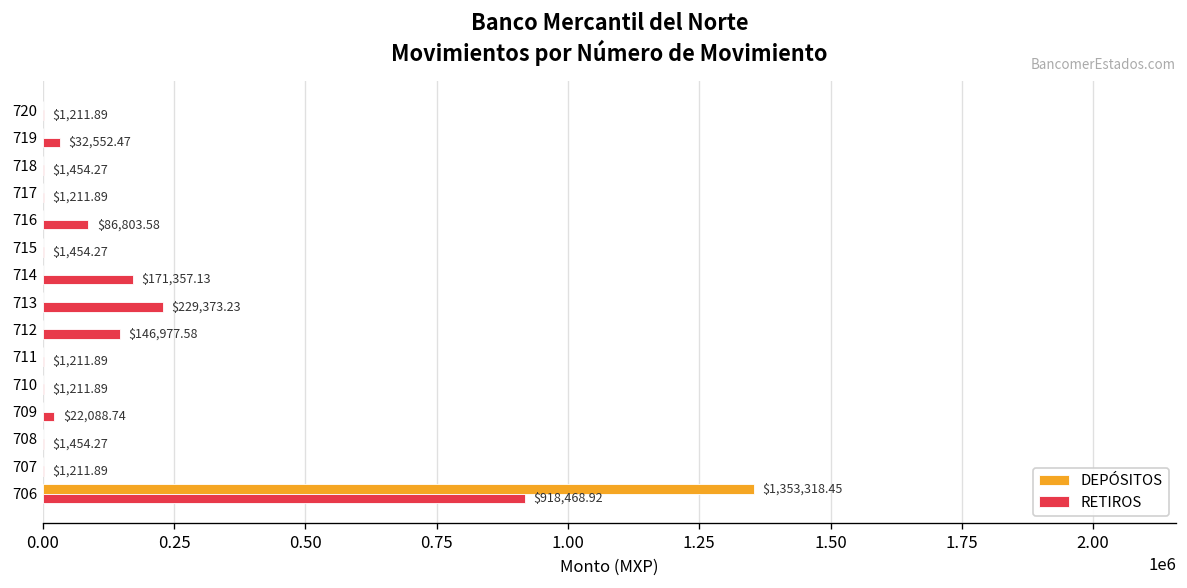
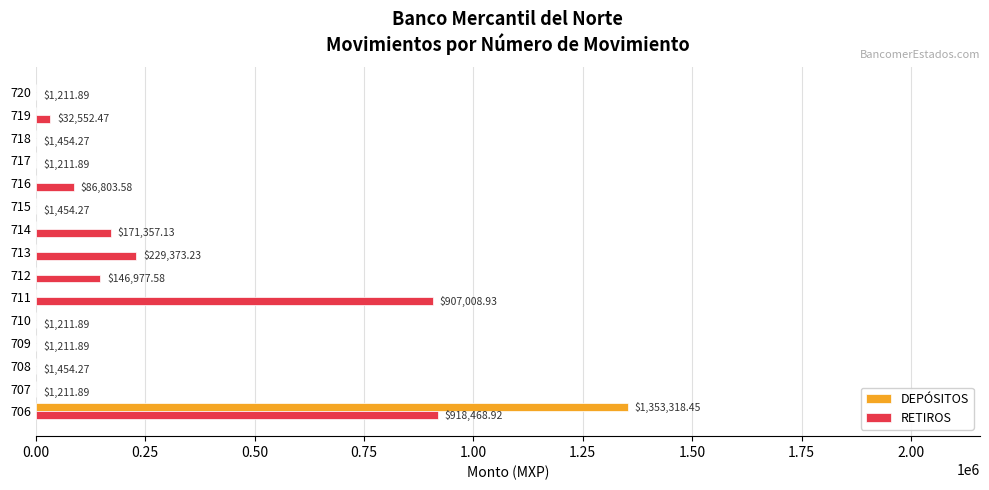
RETIROS, 711: $1,211.89 -> $907,008.93
RETIROS, 709: $22,088.74 -> $1,211.89
